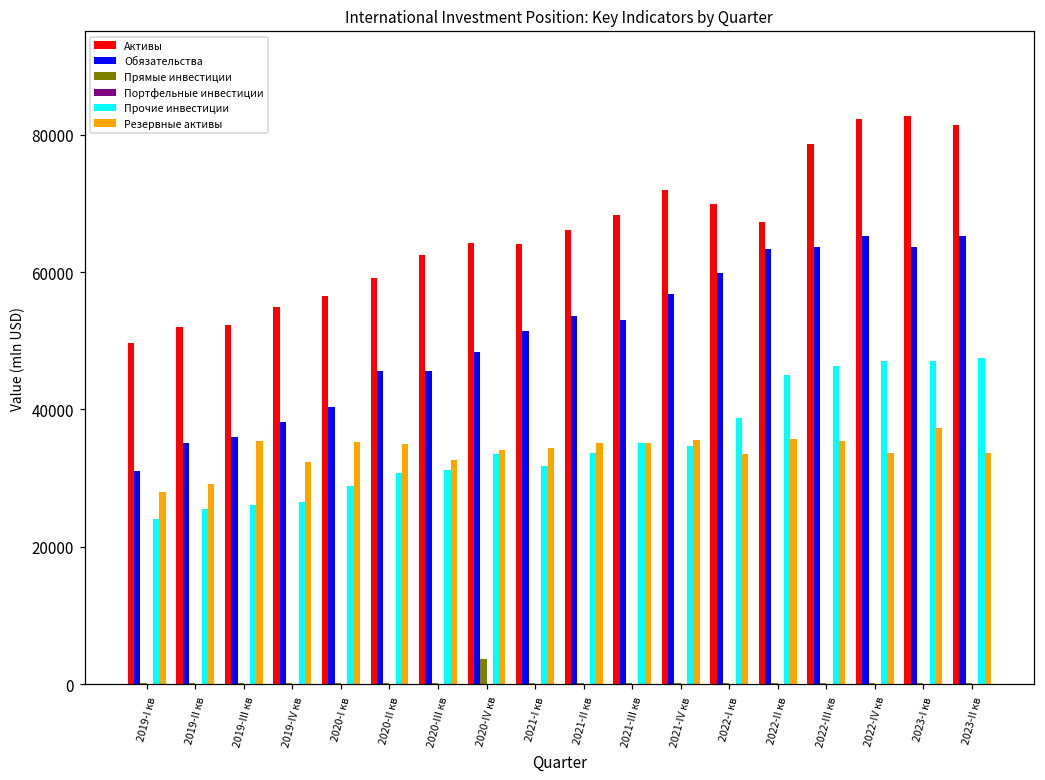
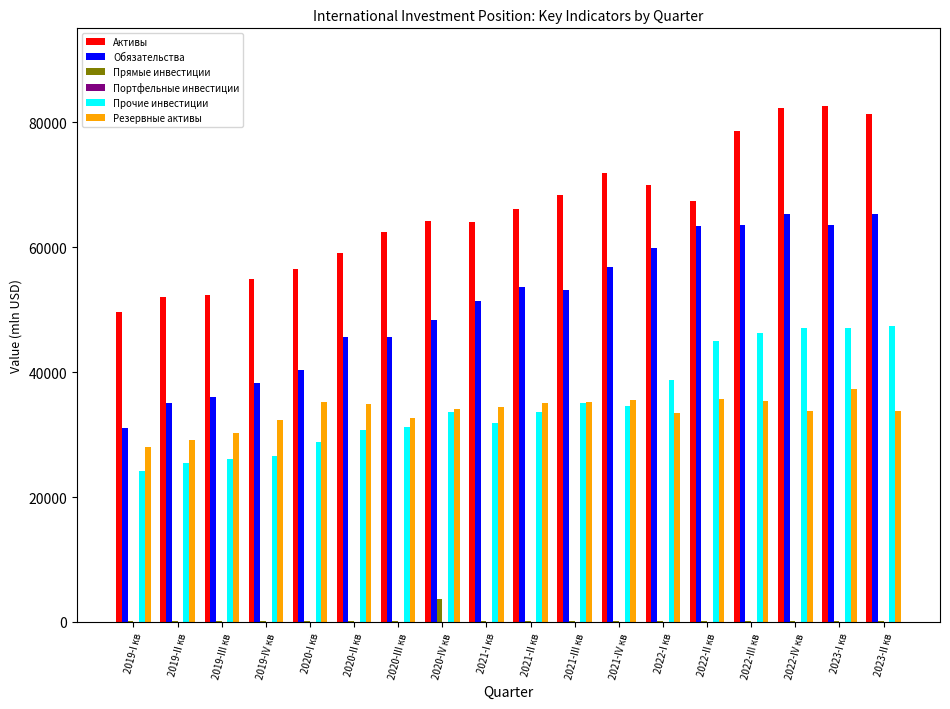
Резервные активы, 2019-III кв: 35000 -> 30000
